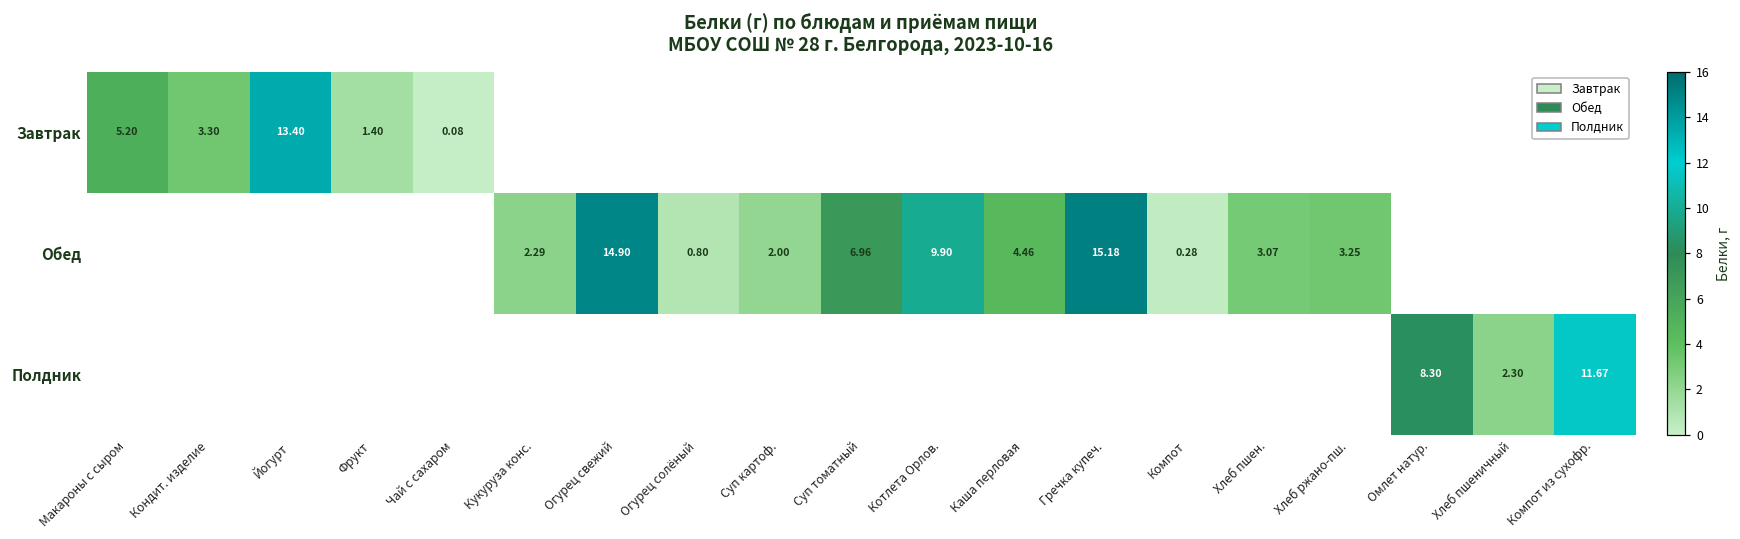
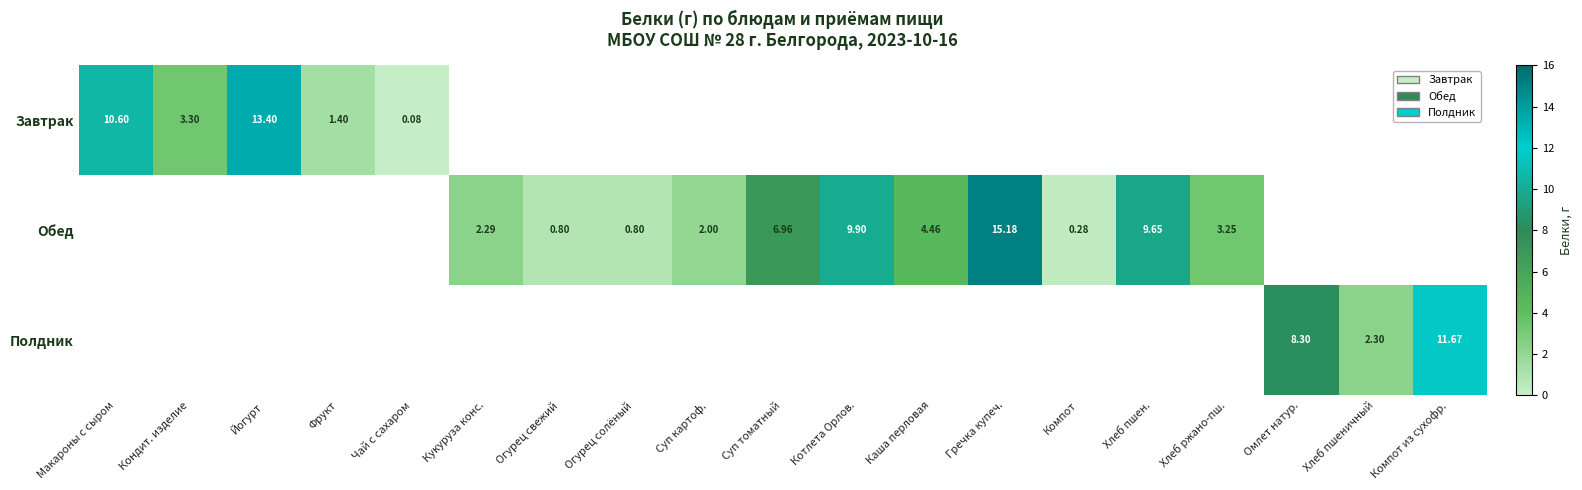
Завтрак, Макароны с сыром: 5.20 -> 10.60
Обед, Огурец свежий: 14.90 -> 0.80
Обед, Хлеб пшен.: 3.07 -> 9.65
